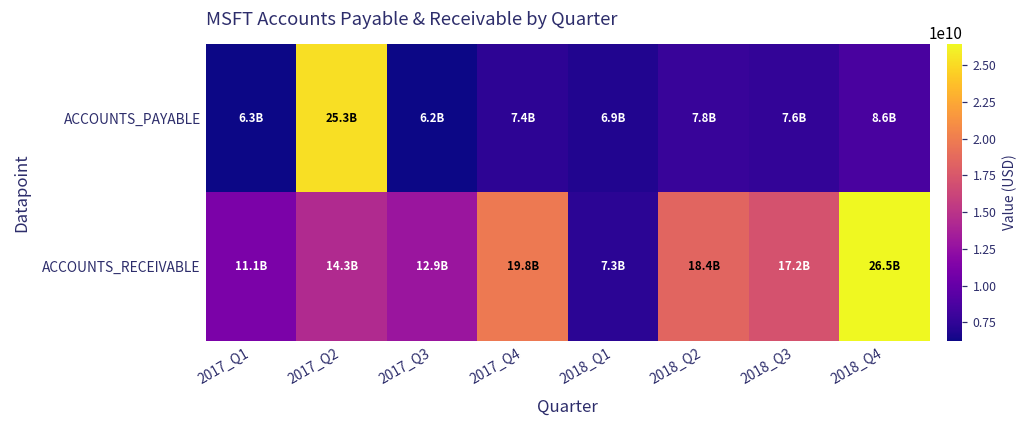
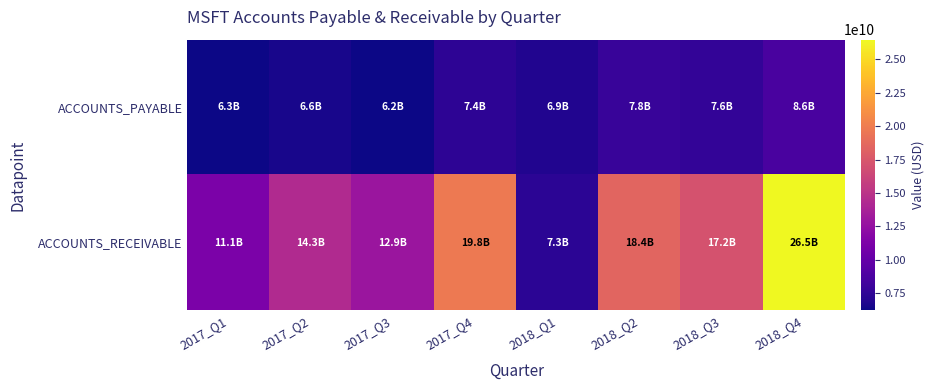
ACCOUNTS_PAYABLE, 2017_Q2: 25.3B -> 6.6B
